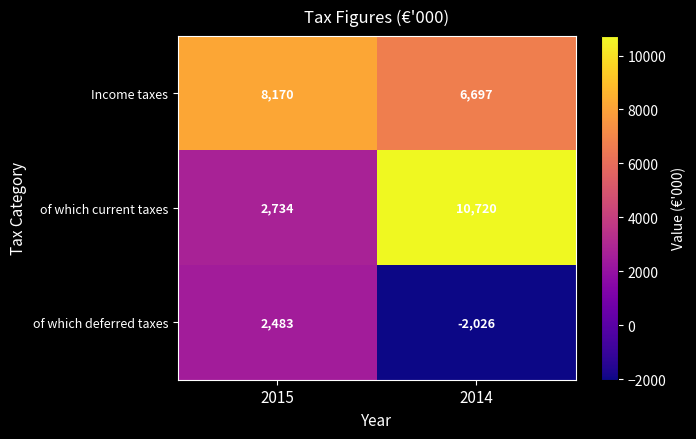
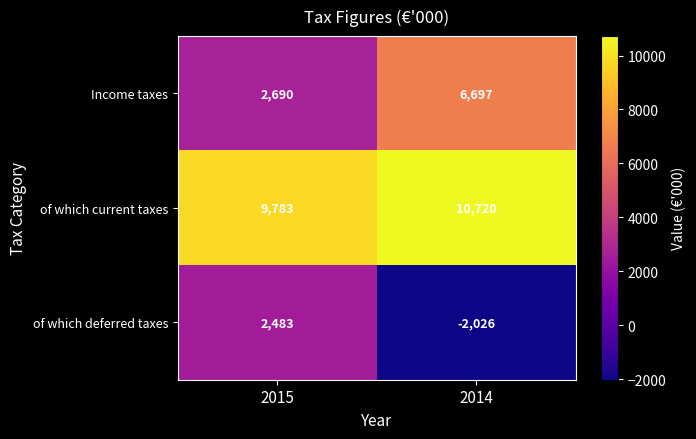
Income taxes, 2015: 8,170 -> 2,690
of which current taxes, 2015: 2,734 -> 9,783
